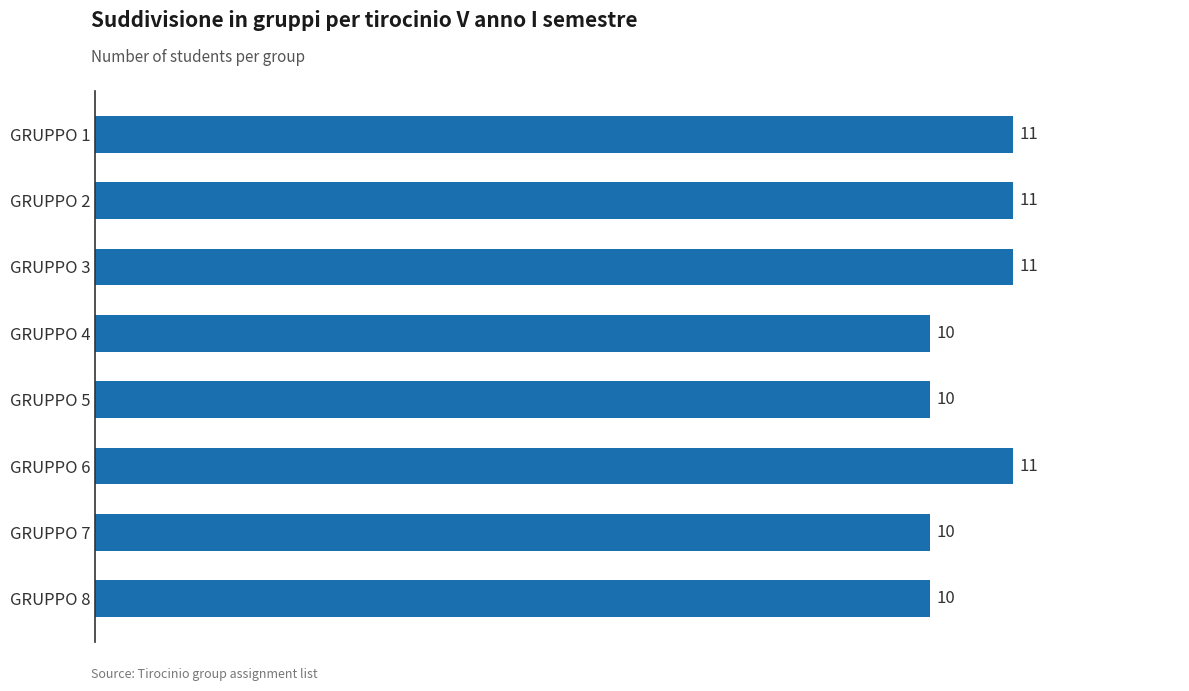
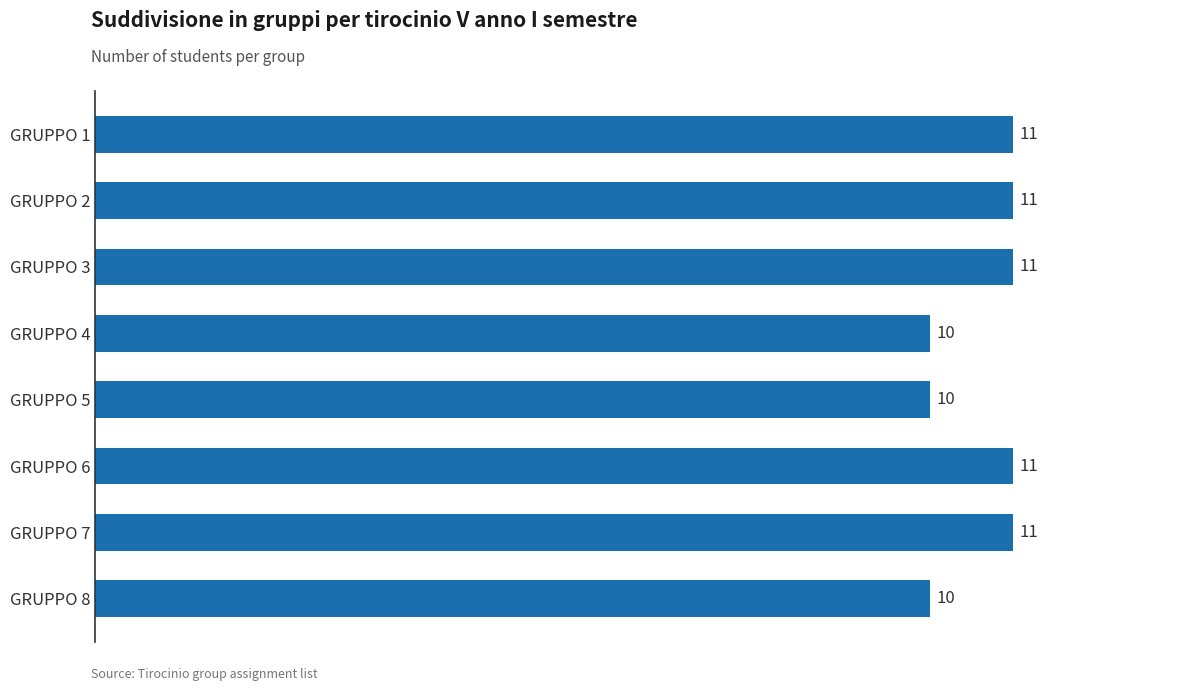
GRUPPO 7: 10 -> 11
